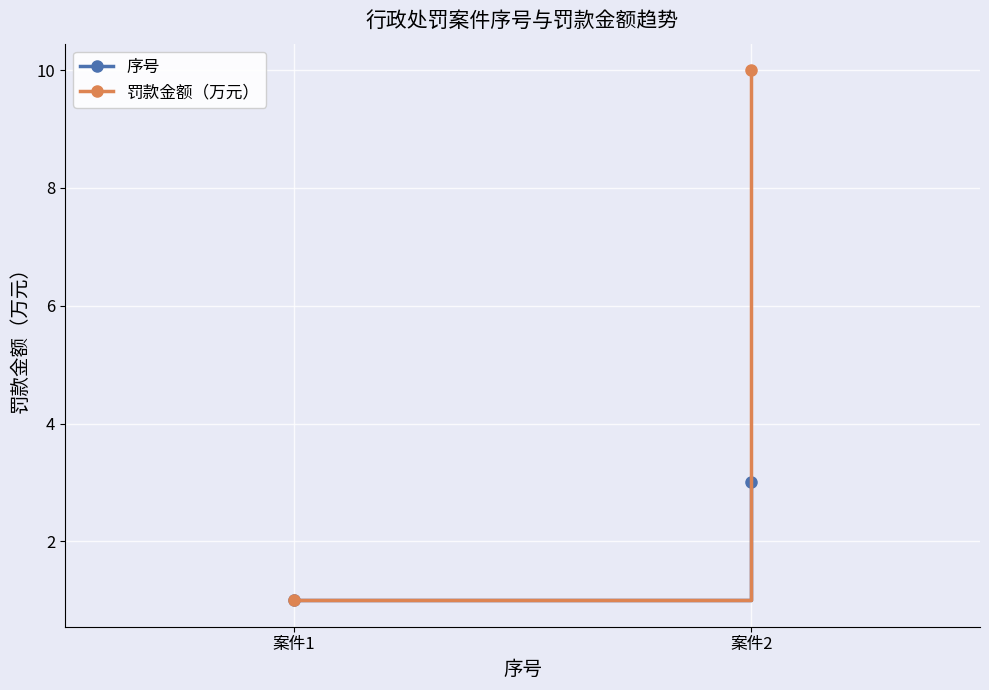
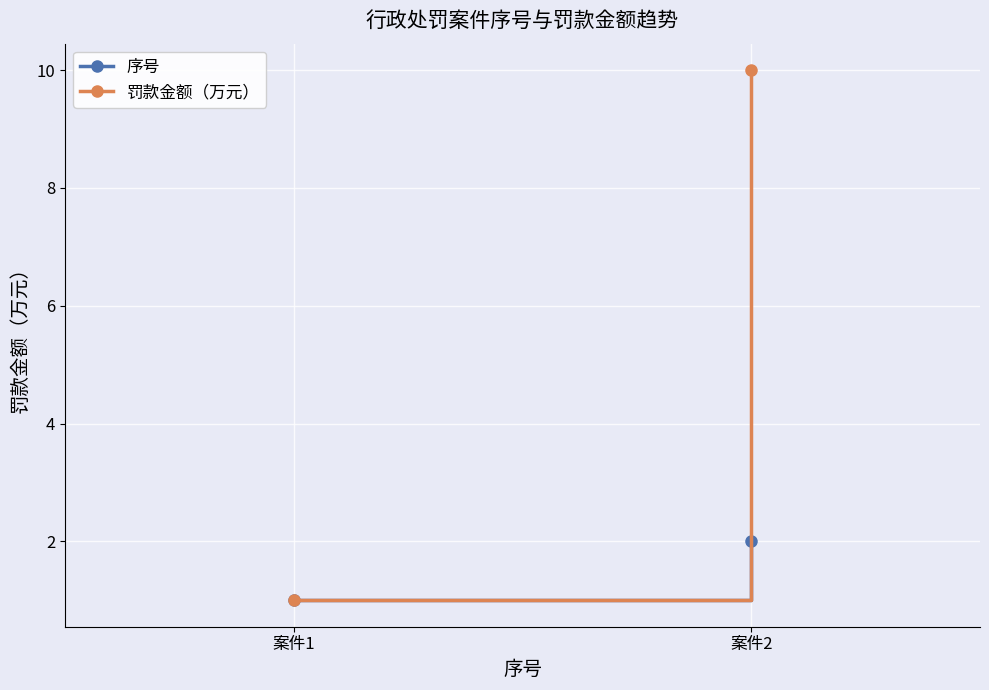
序号, 案件2: 3 -> 2
